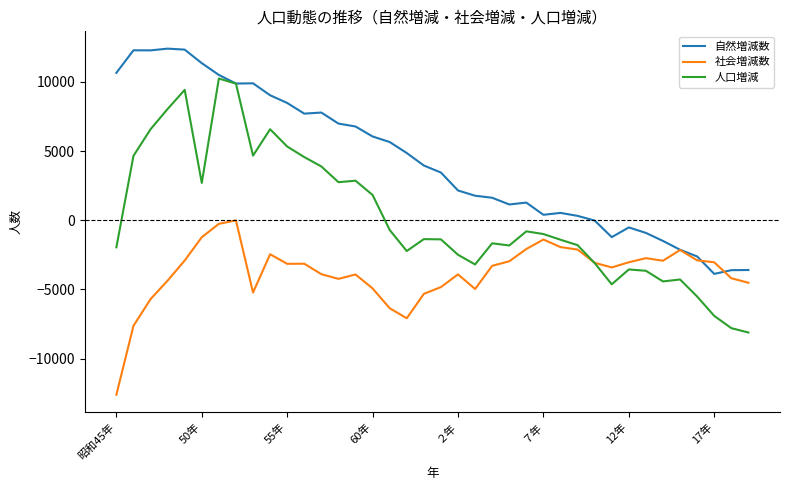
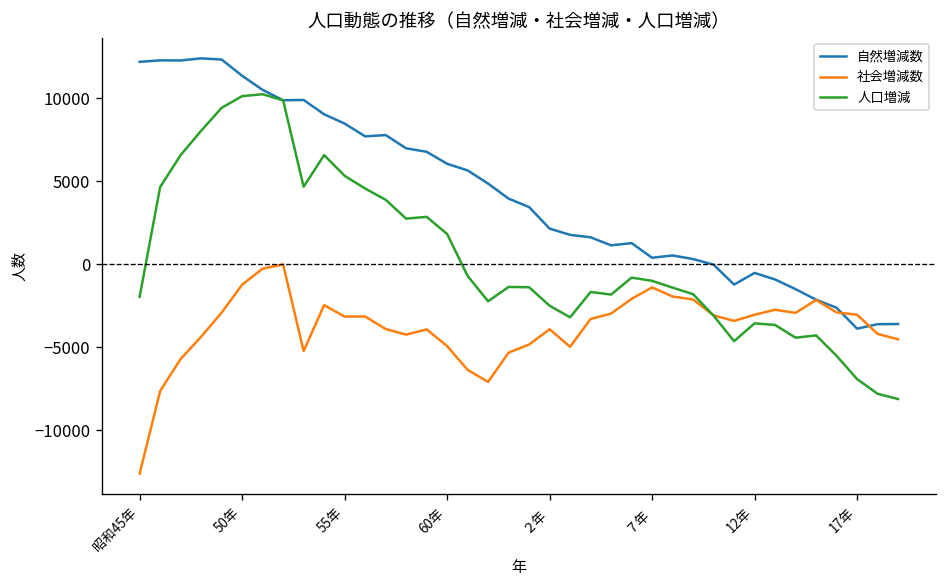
自然増減数, 昭和45年: 10700 -> 12200
人口増減, 50年: 2700 -> 10100
